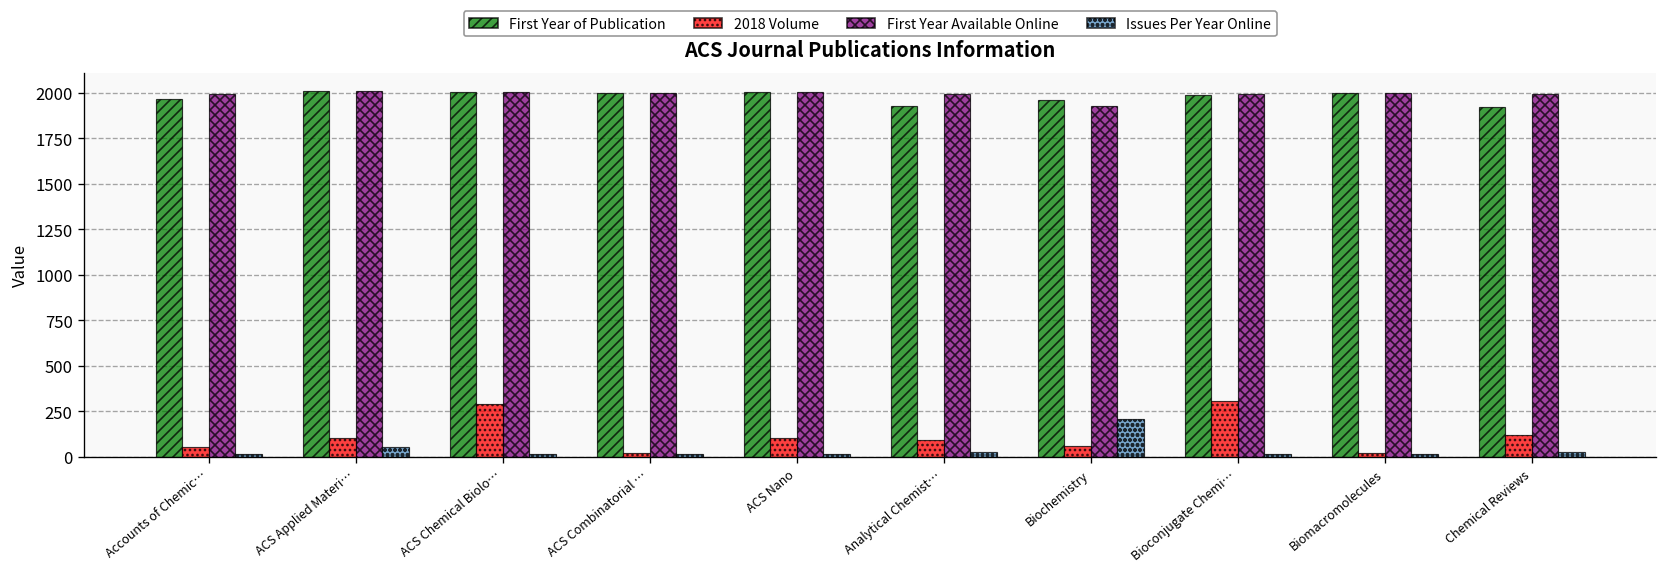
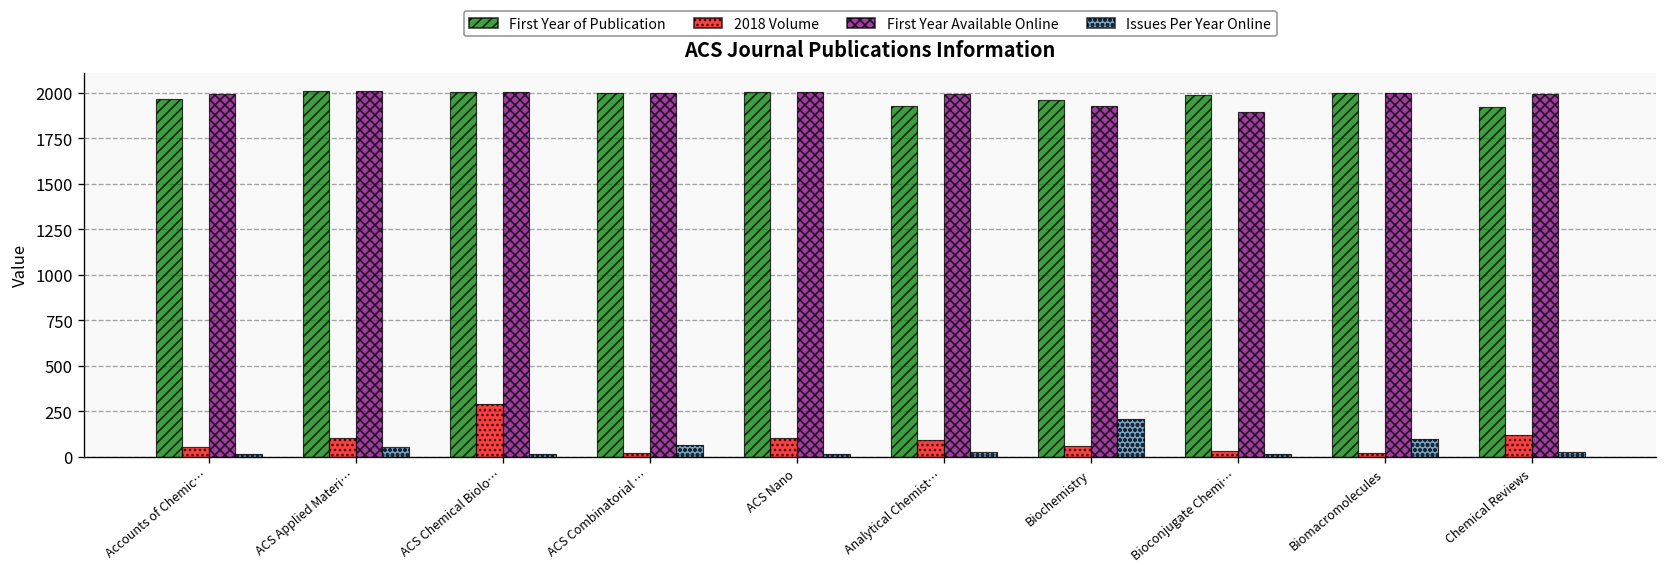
Issues Per Year Online, ACS Combinatorial …: 10 -> 70
2018 Volume, Bioconjugate Chemi…: 310 -> 30
First Year Available Online, Bioconjugate Chemi…: 2000 -> 1890
Issues Per Year Online, Biomacromolecules: 10 -> 100
